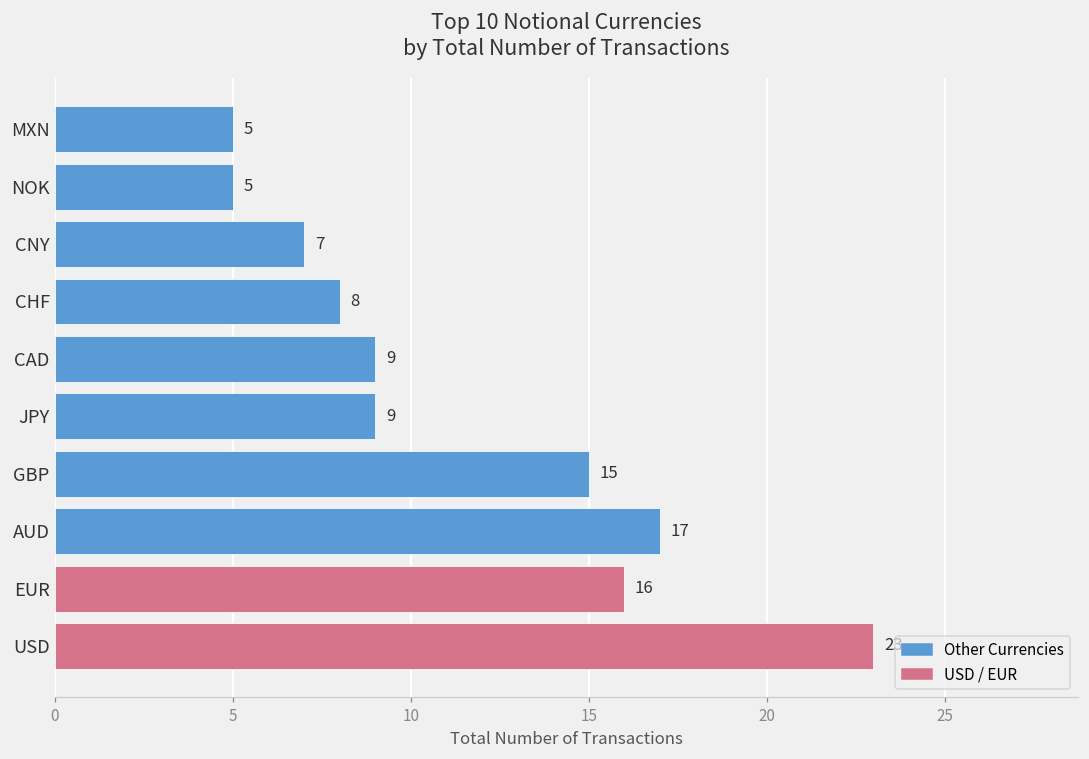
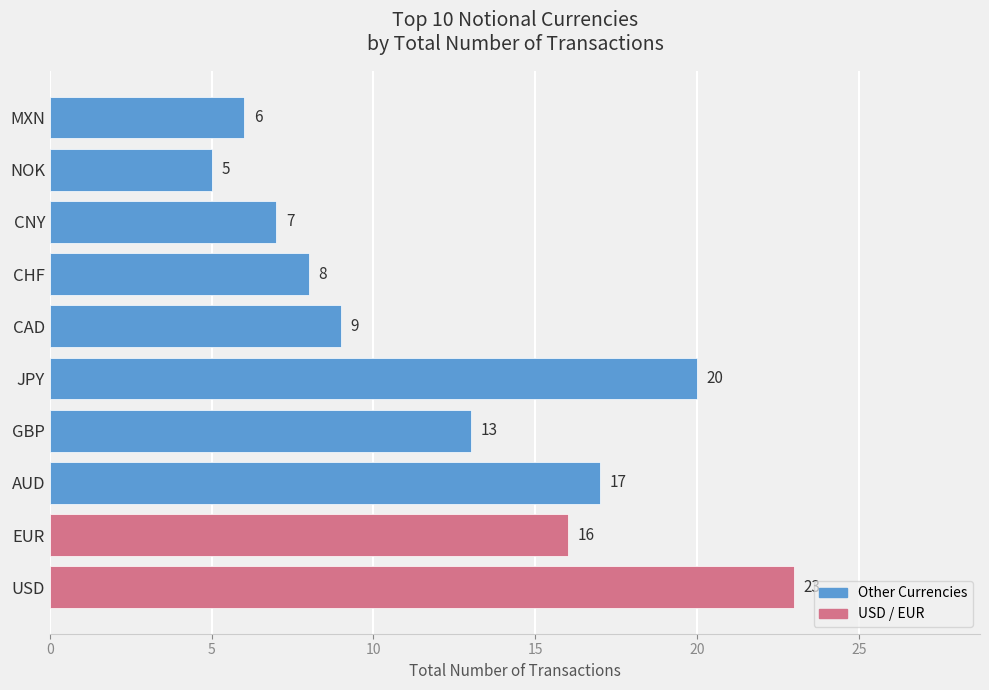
MXN: 5 -> 6
JPY: 9 -> 20
GBP: 15 -> 13
